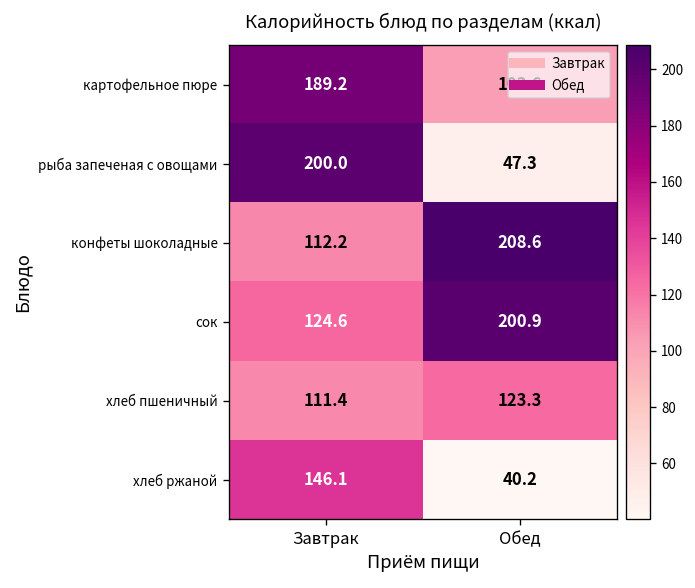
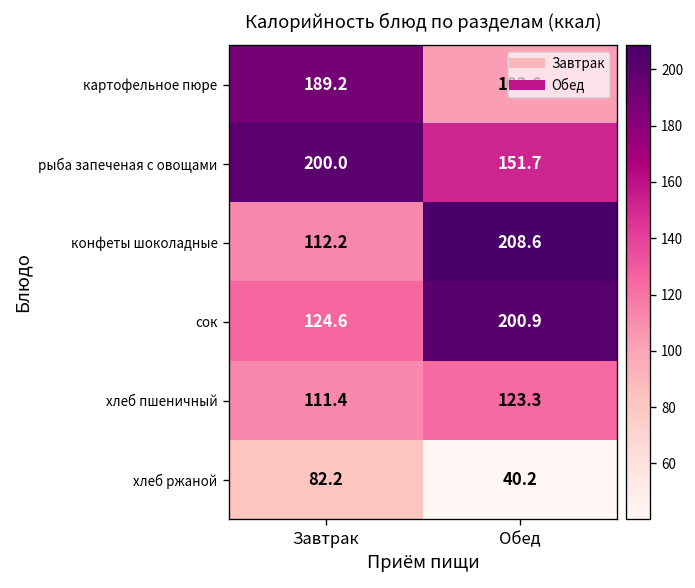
рыба запеченая с овощами, Обед: 47.3 -> 151.7
хлеб ржаной, Завтрак: 146.1 -> 82.2
